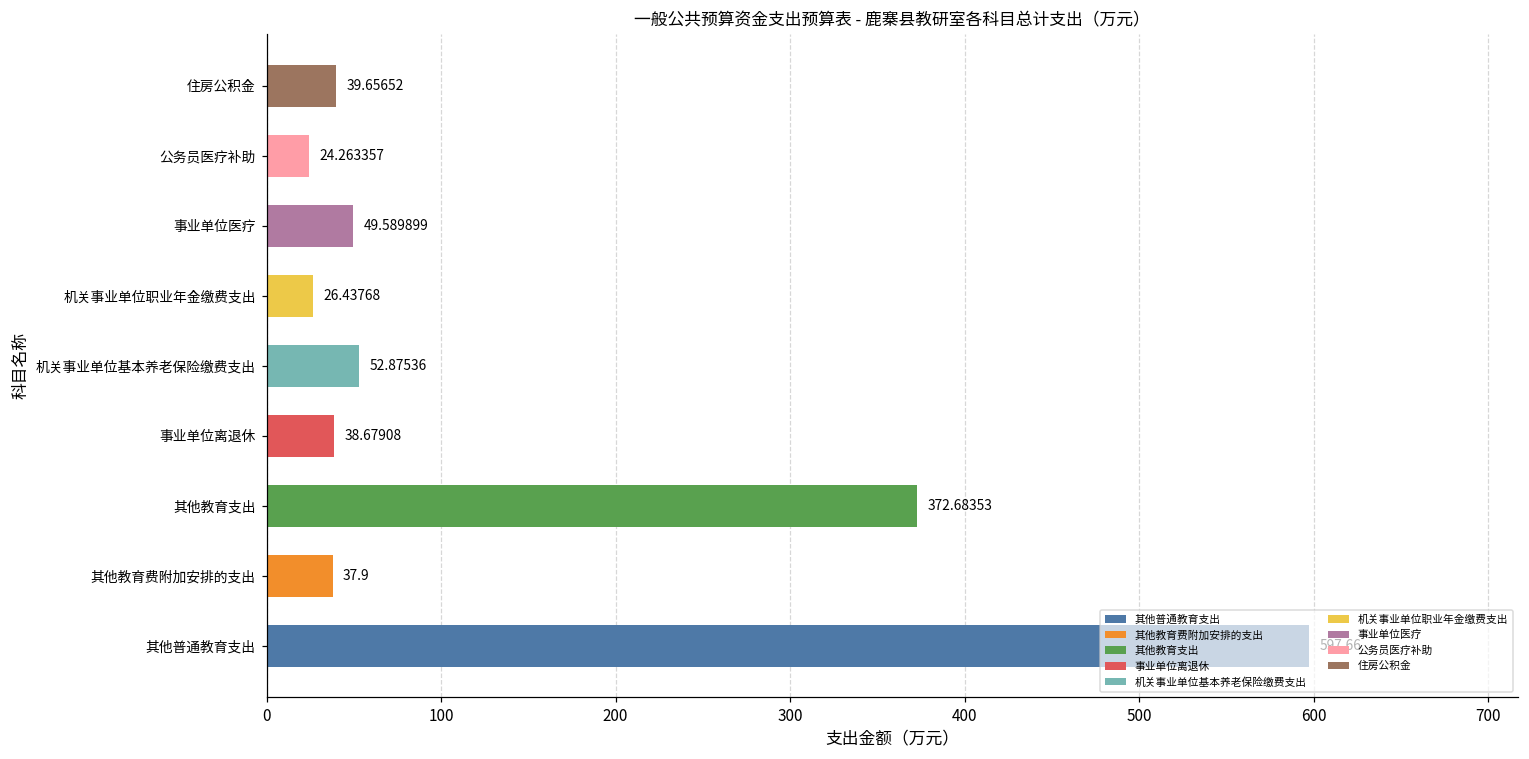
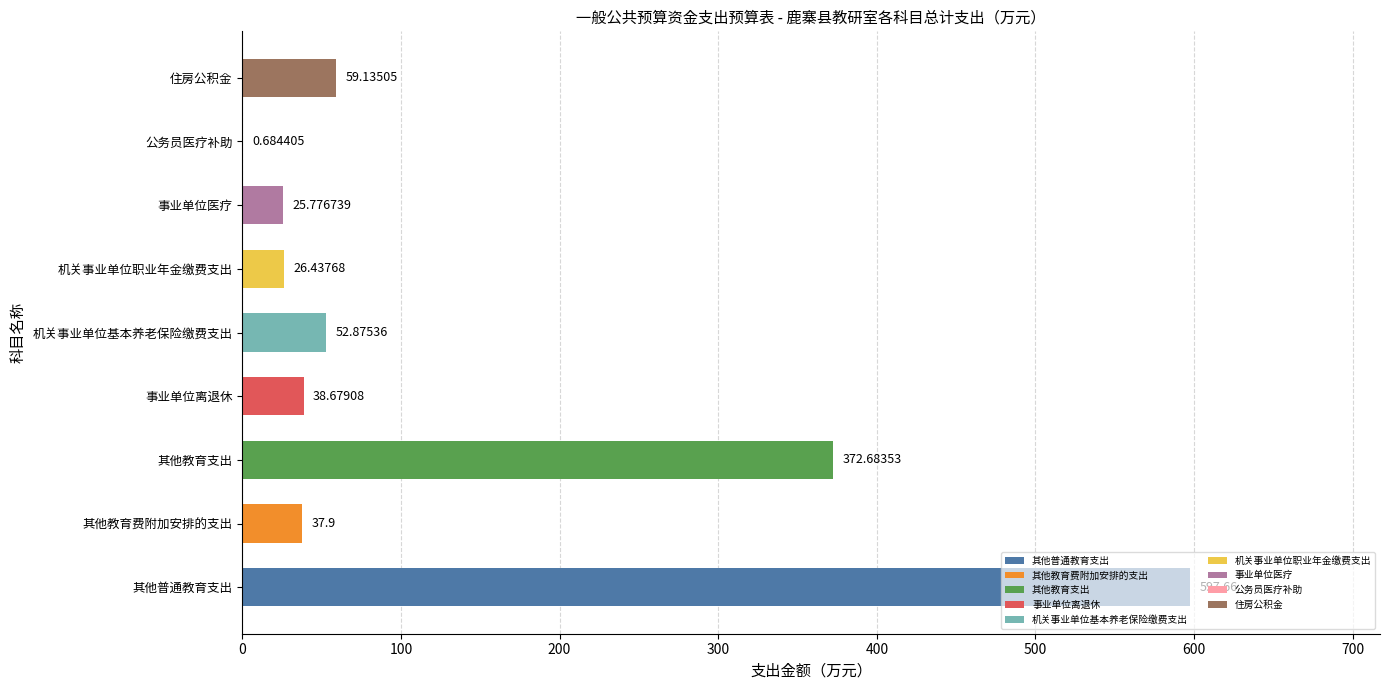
住房公积金: 39.65652 -> 59.13505
公务员医疗补助: 24.263357 -> 0.684405
事业单位医疗: 49.589899 -> 25.776739
